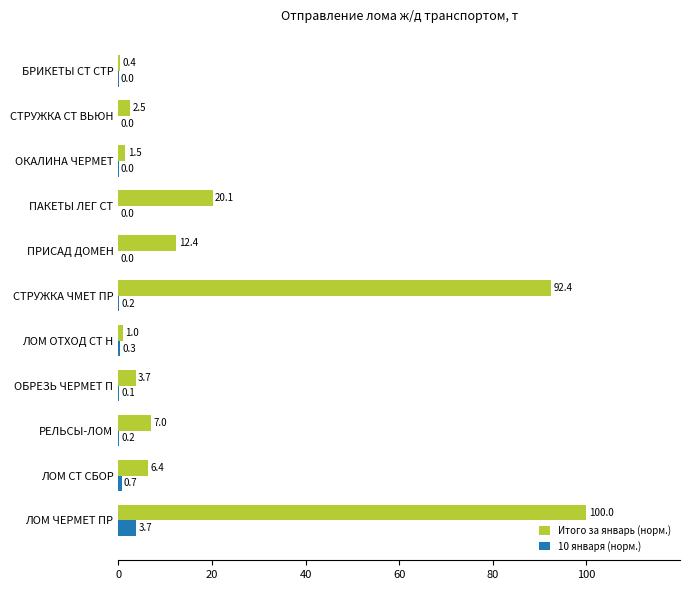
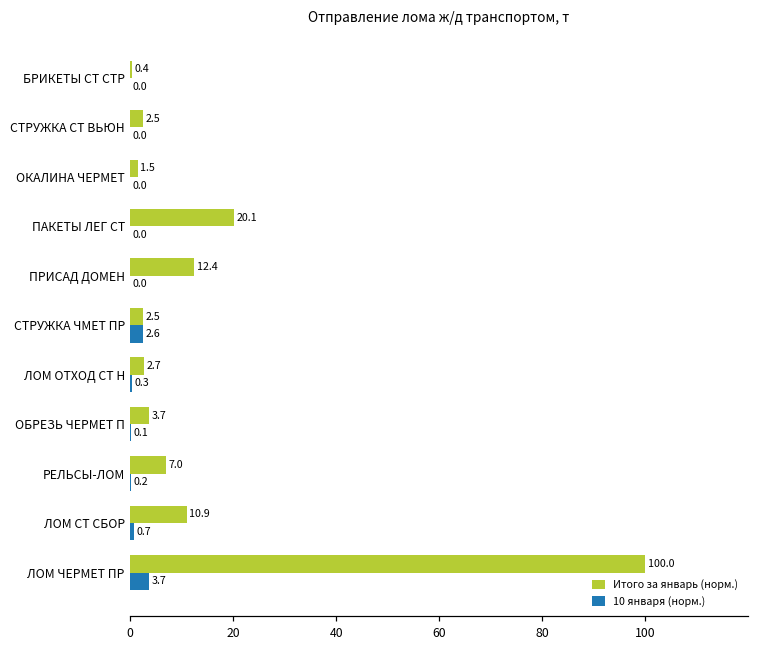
Итого за январь (норм.), СТРУЖКА ЧМЕТ ПР: 92.4 -> 2.5
10 января (норм.), СТРУЖКА ЧМЕТ ПР: 0.2 -> 2.6
Итого за январь (норм.), ЛОМ ОТХОД СТ Н: 1.0 -> 2.7
Итого за январь (норм.), ЛОМ СТ СБОР: 6.4 -> 10.9
